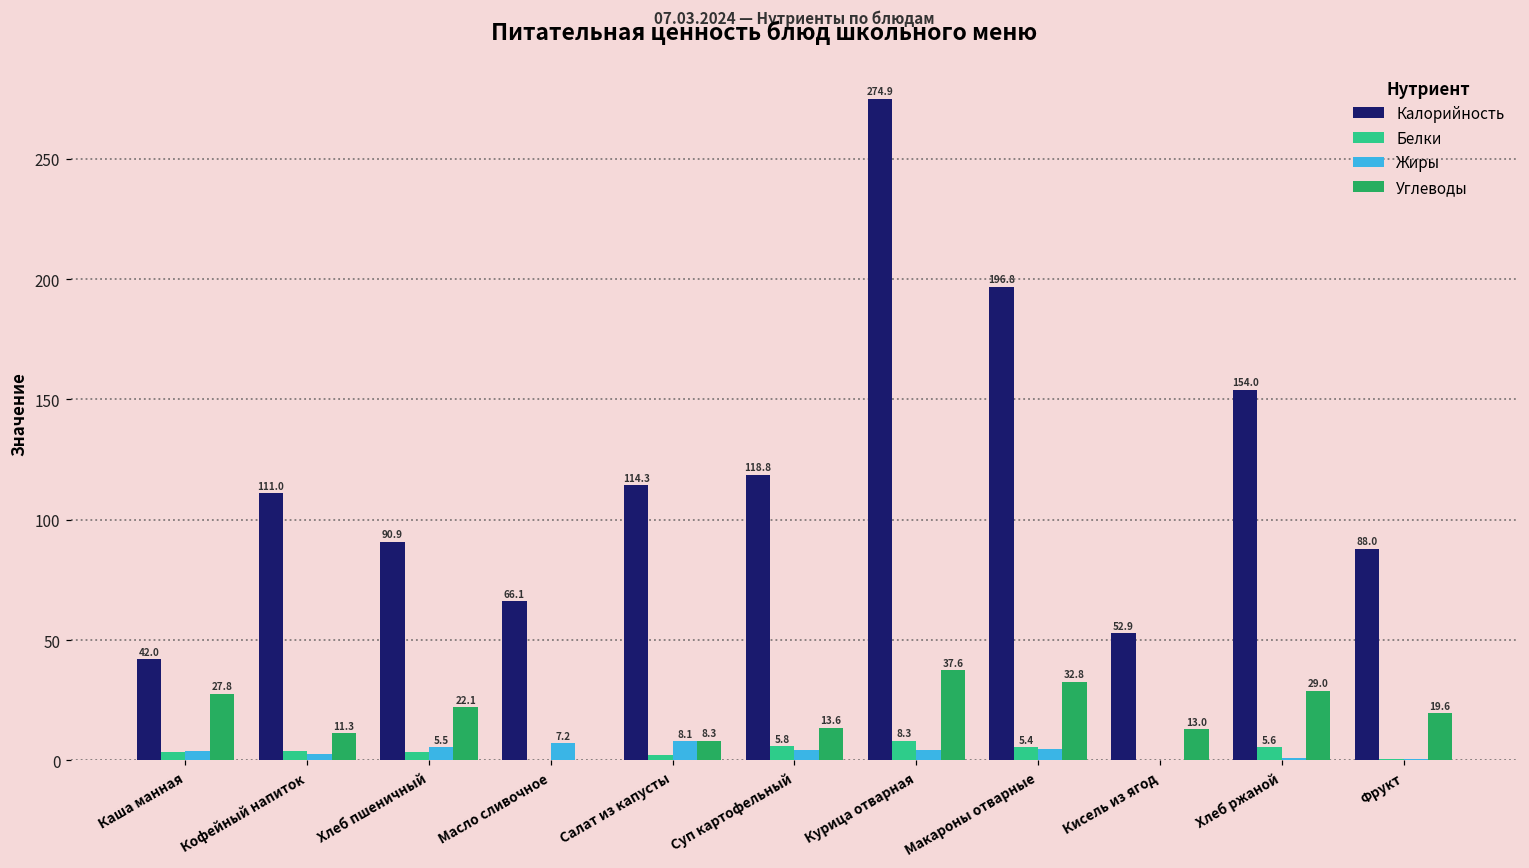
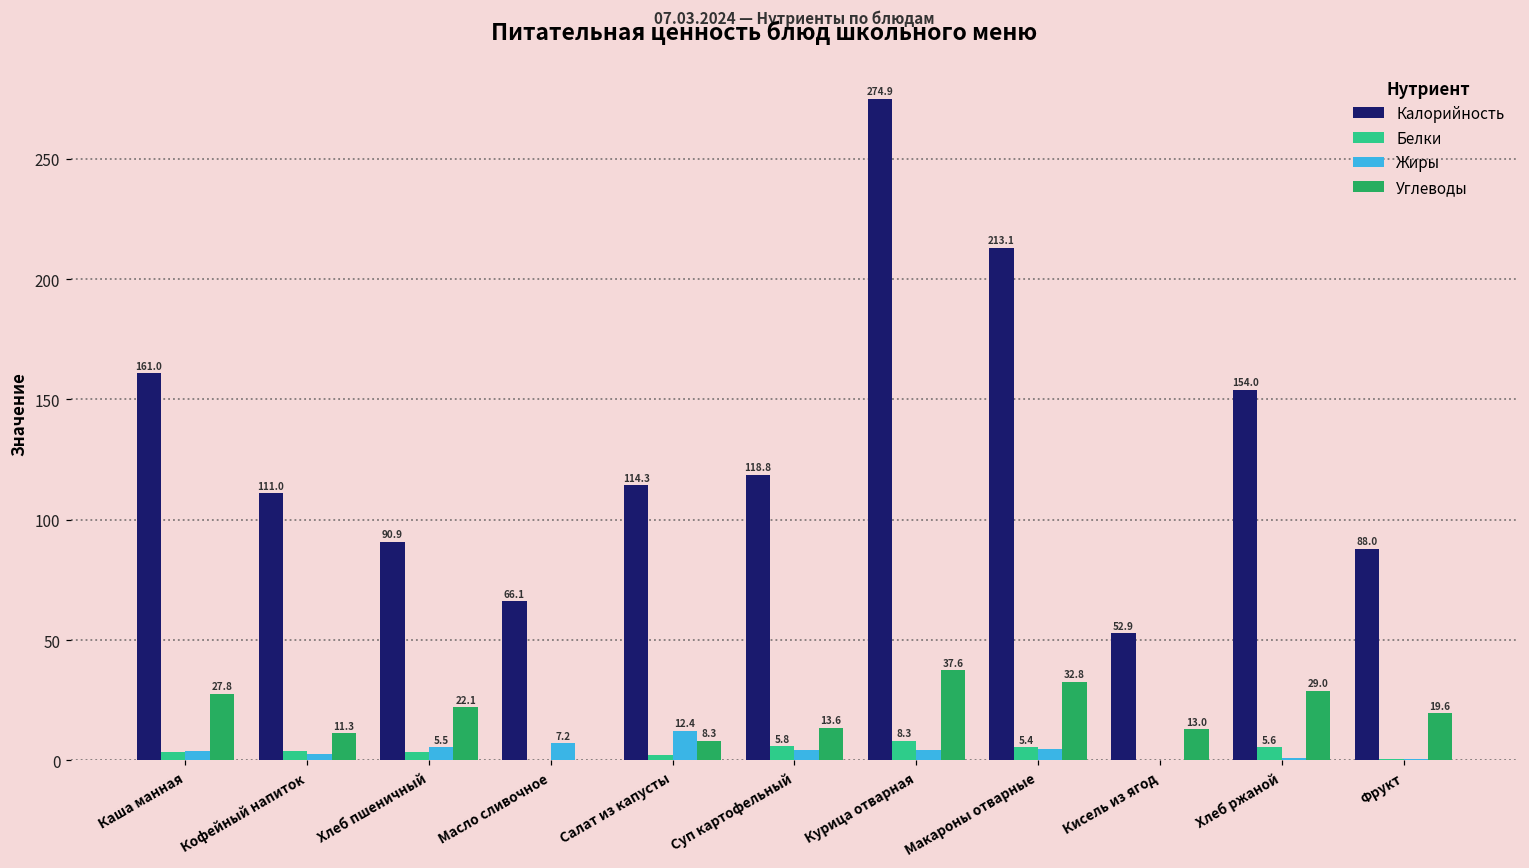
Калорийность, Каша манная: 42.0 -> 161.0
Жиры, Салат из капусты: 8.1 -> 12.4
Калорийность, Макароны отварные: 196.8 -> 213.1
